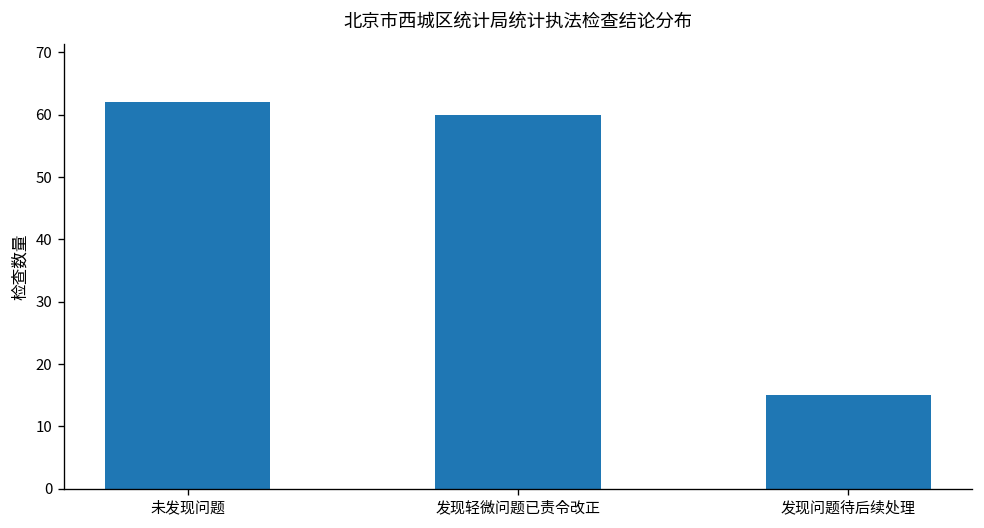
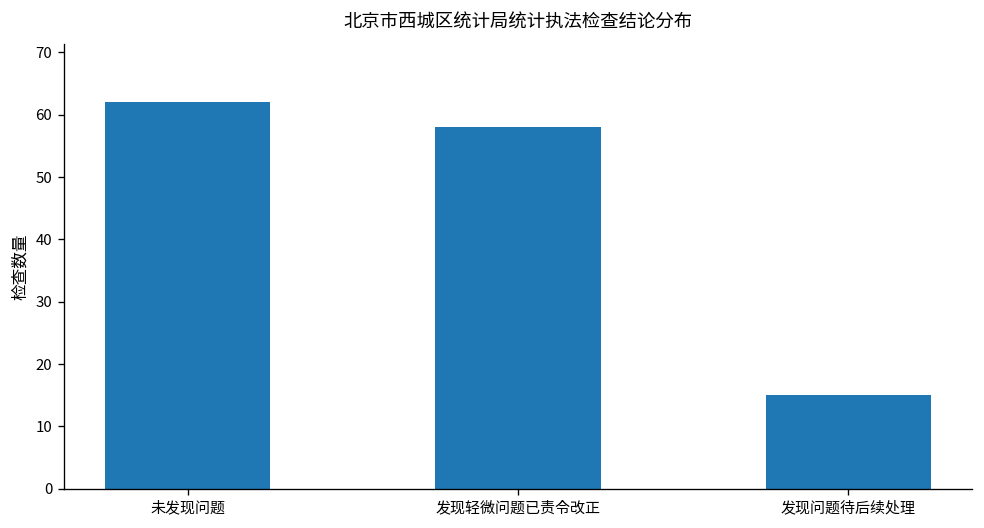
发现轻微问题已责令改正: 60 -> 58
